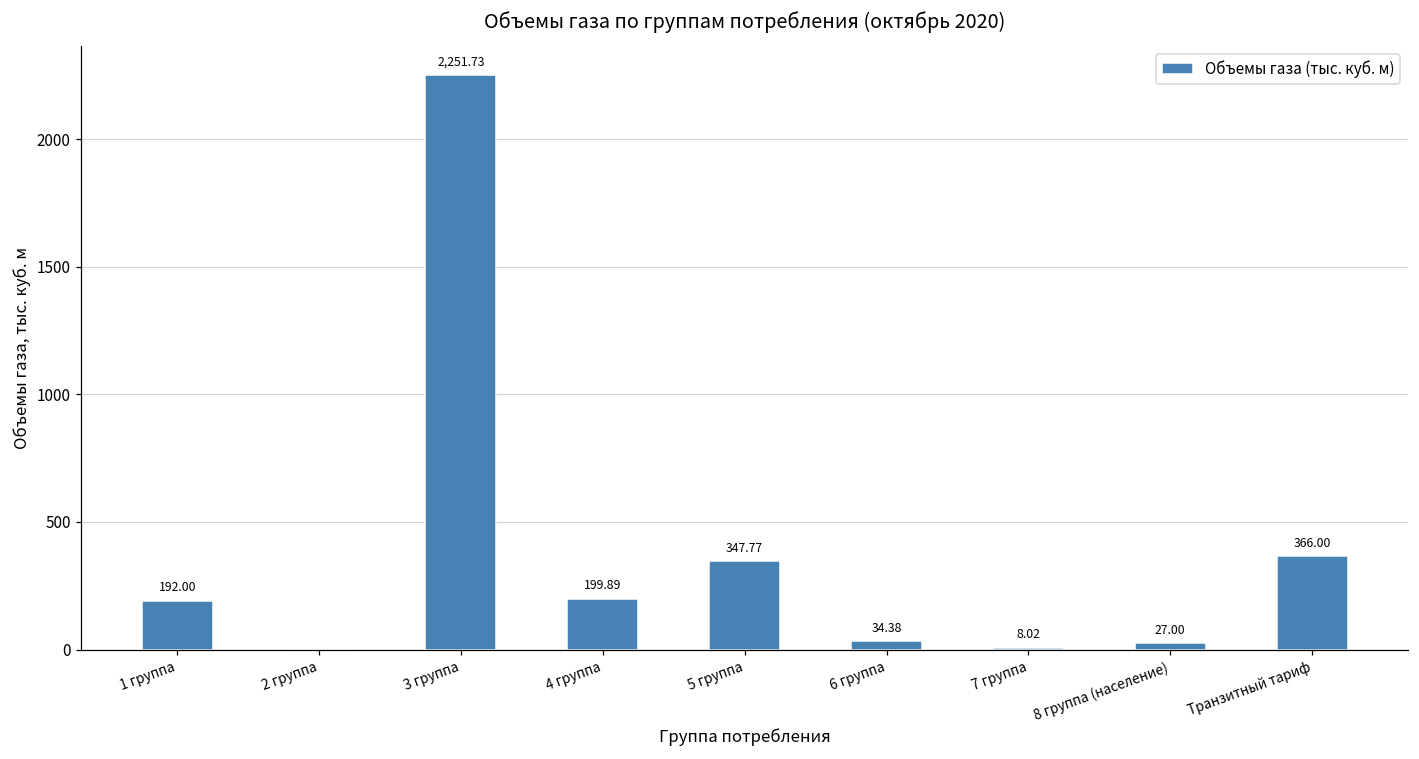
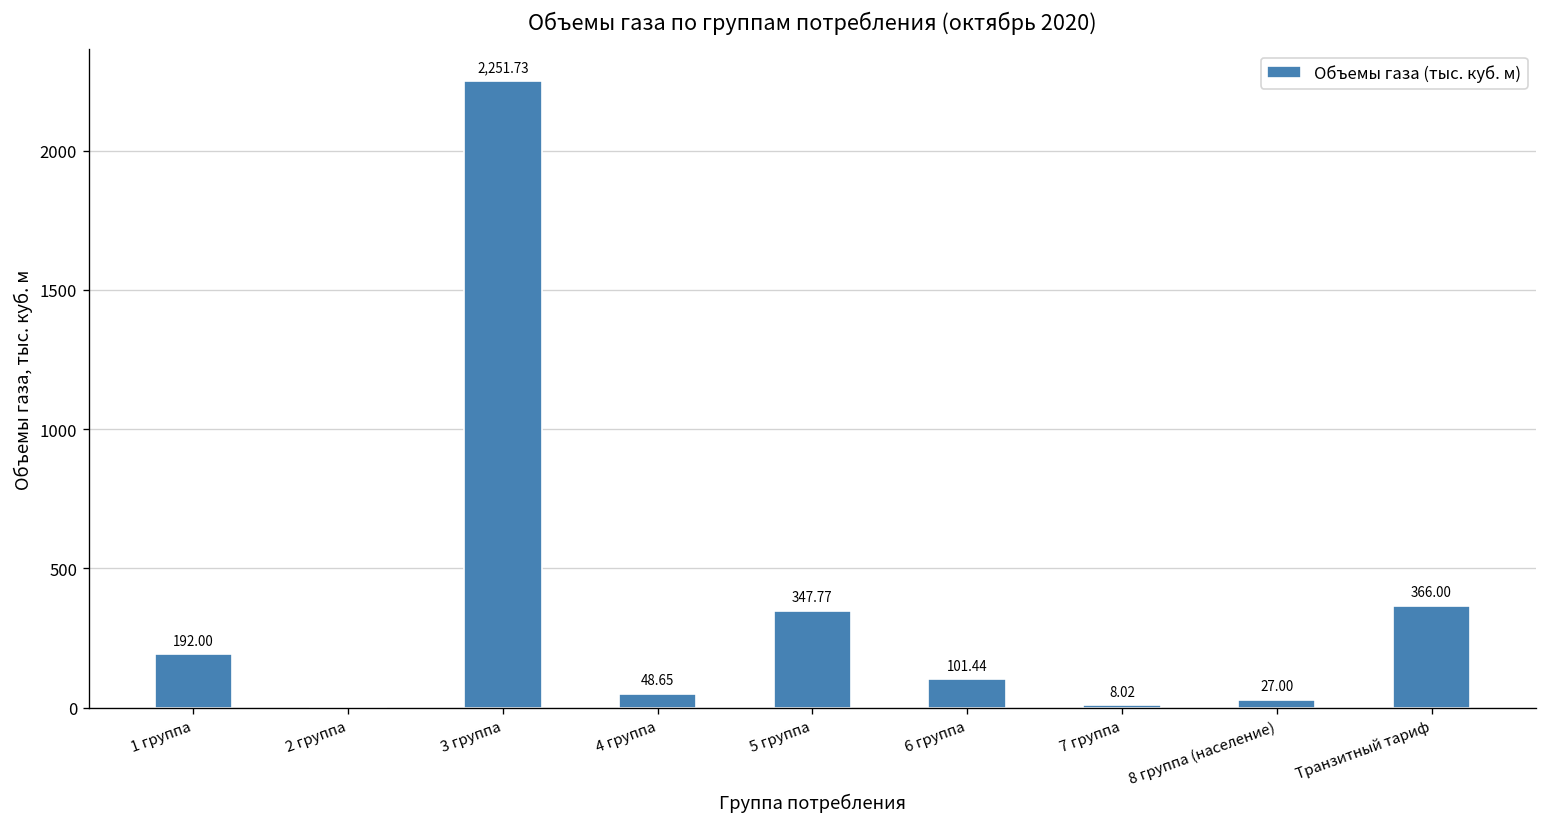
4 группа: 199.89 -> 48.65
6 группа: 34.38 -> 101.44
